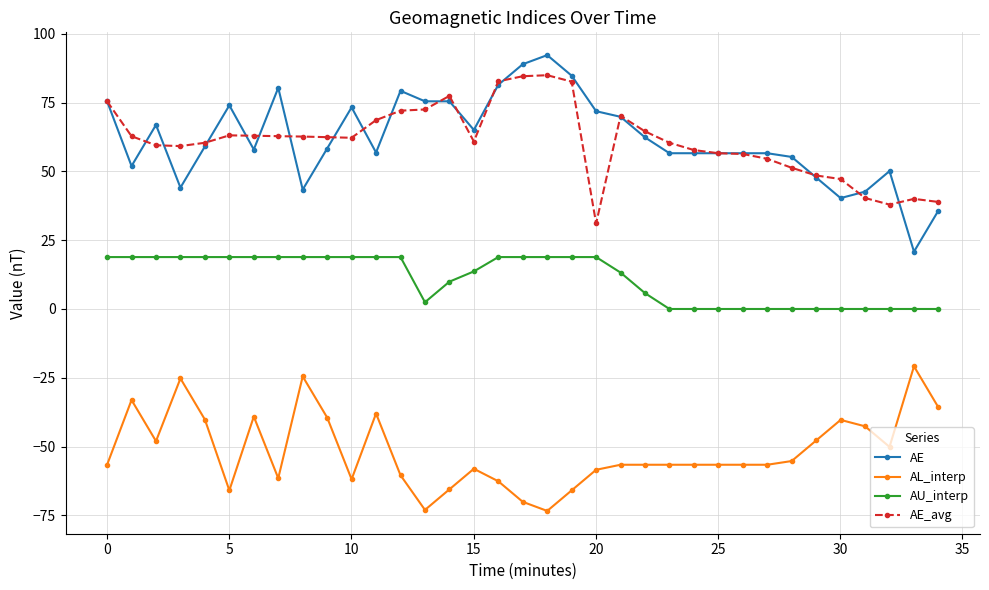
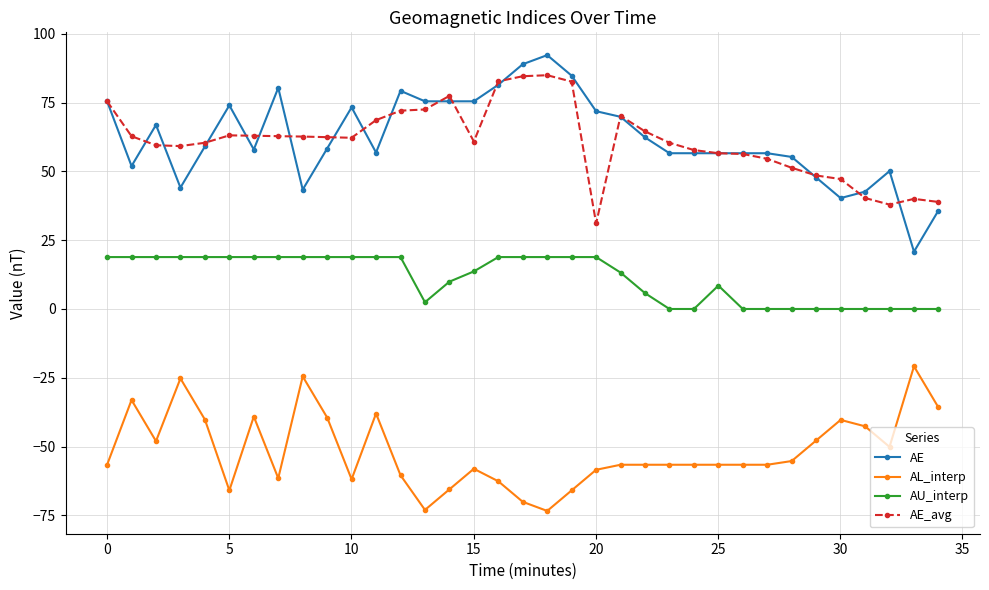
AE, 15: 65 -> 75
AU_interp, 25: 0 -> 9
